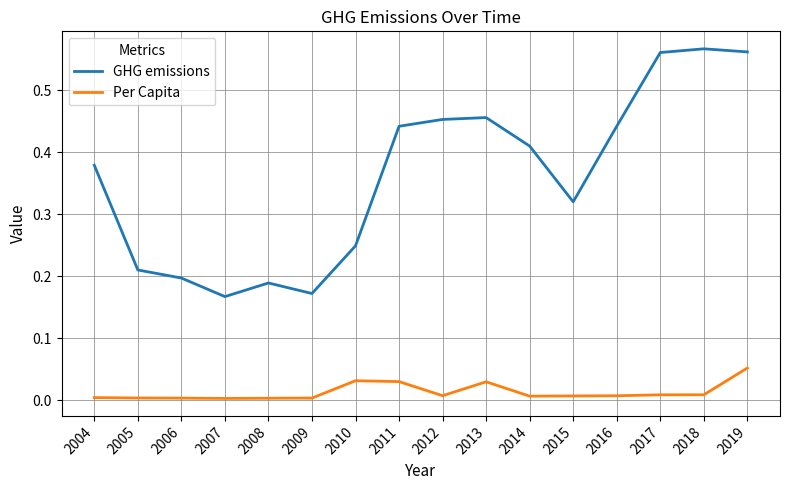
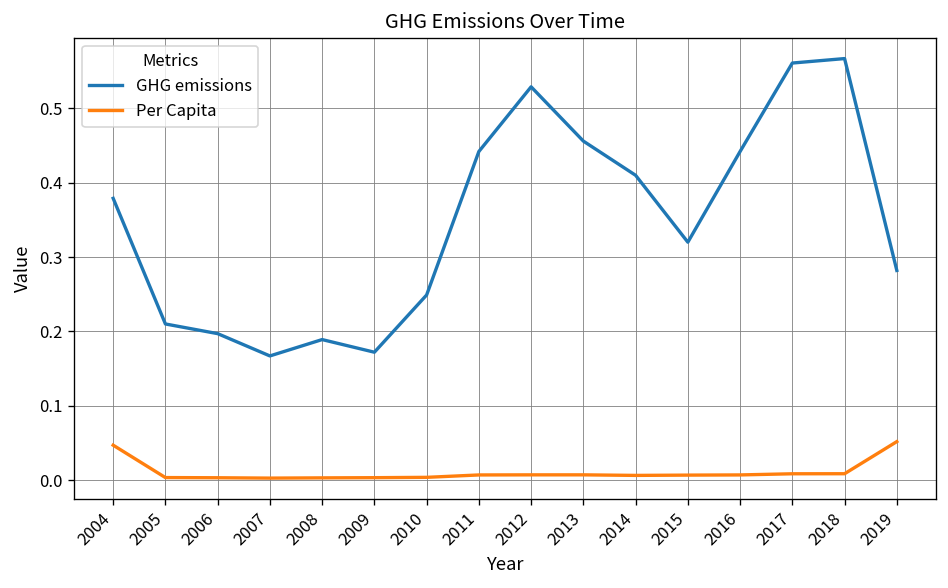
Per Capita, 2004: 0.00 -> 0.05
Per Capita, 2010: 0.03 -> 0.00
Per Capita, 2011: 0.03 -> 0.01
GHG emissions, 2012: 0.45 -> 0.53
Per Capita, 2013: 0.03 -> 0.01
GHG emissions, 2019: 0.56 -> 0.28
